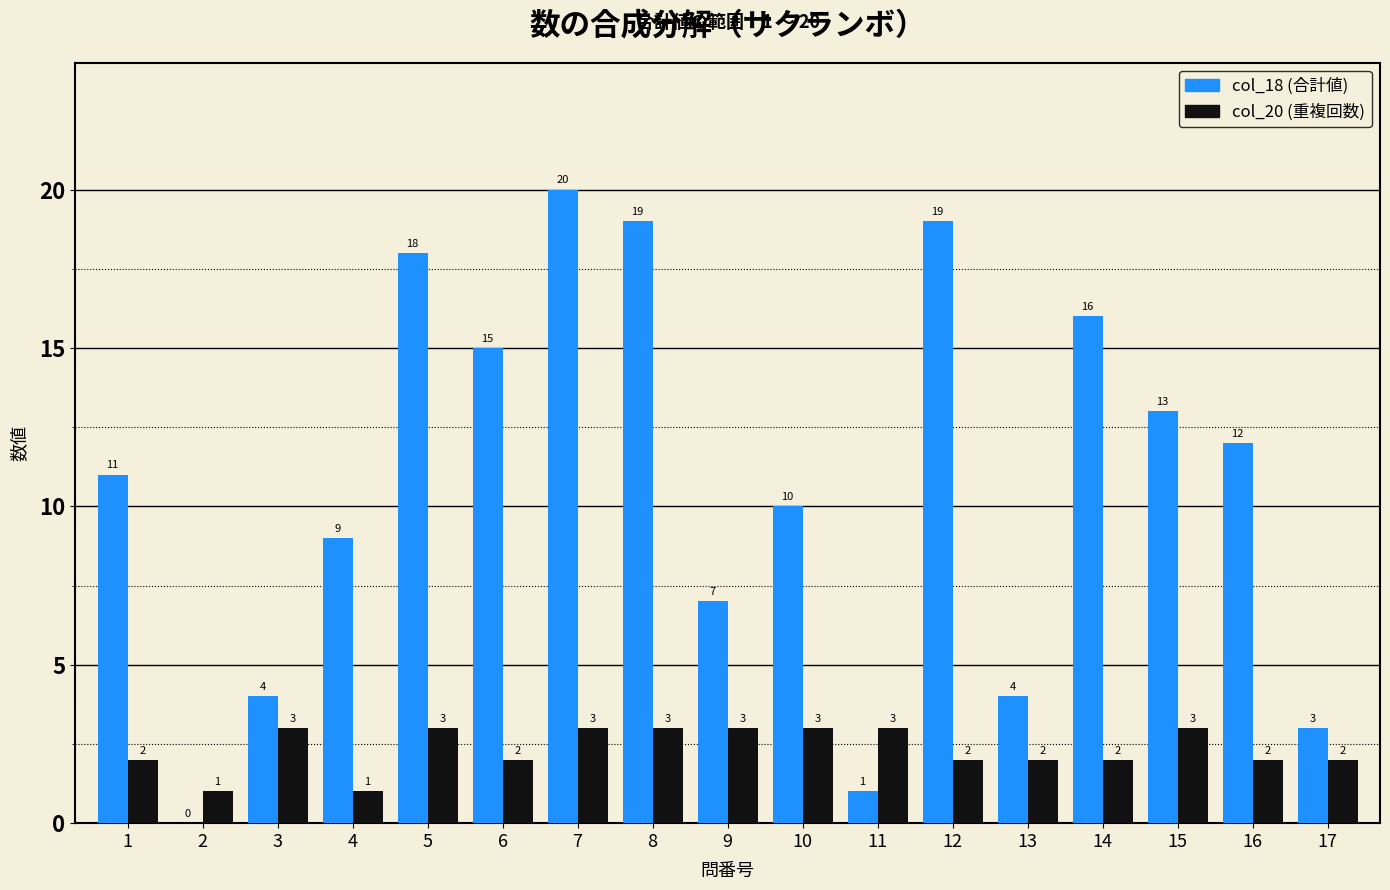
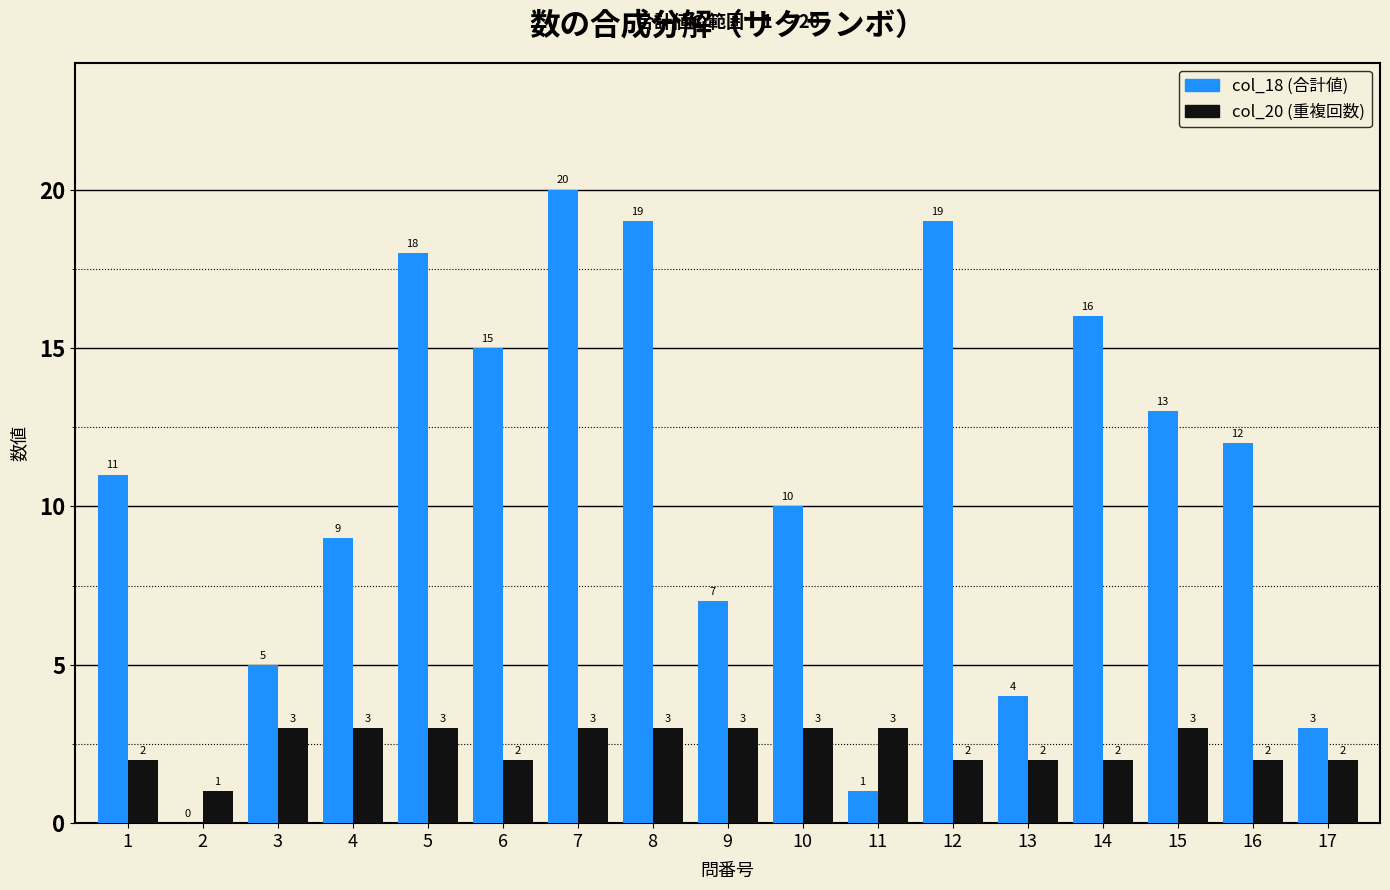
col_18 (合計値), 3: 4 -> 5
col_20 (重複回数), 4: 1 -> 3
